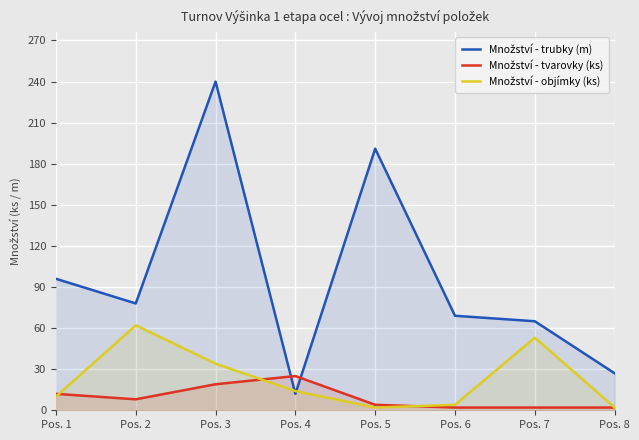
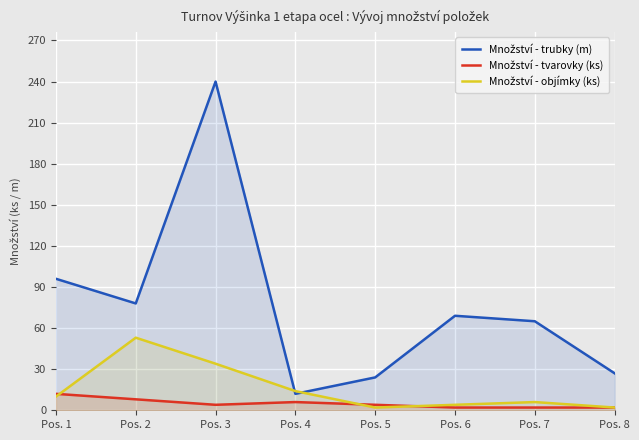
Množství - objímky (ks), Pos. 2: 62 -> 53
Množství - tvarovky (ks), Pos. 3: 19 -> 4
Množství - tvarovky (ks), Pos. 4: 25 -> 6
Množství - trubky (m), Pos. 5: 191 -> 24
Množství - objímky (ks), Pos. 7: 53 -> 6
